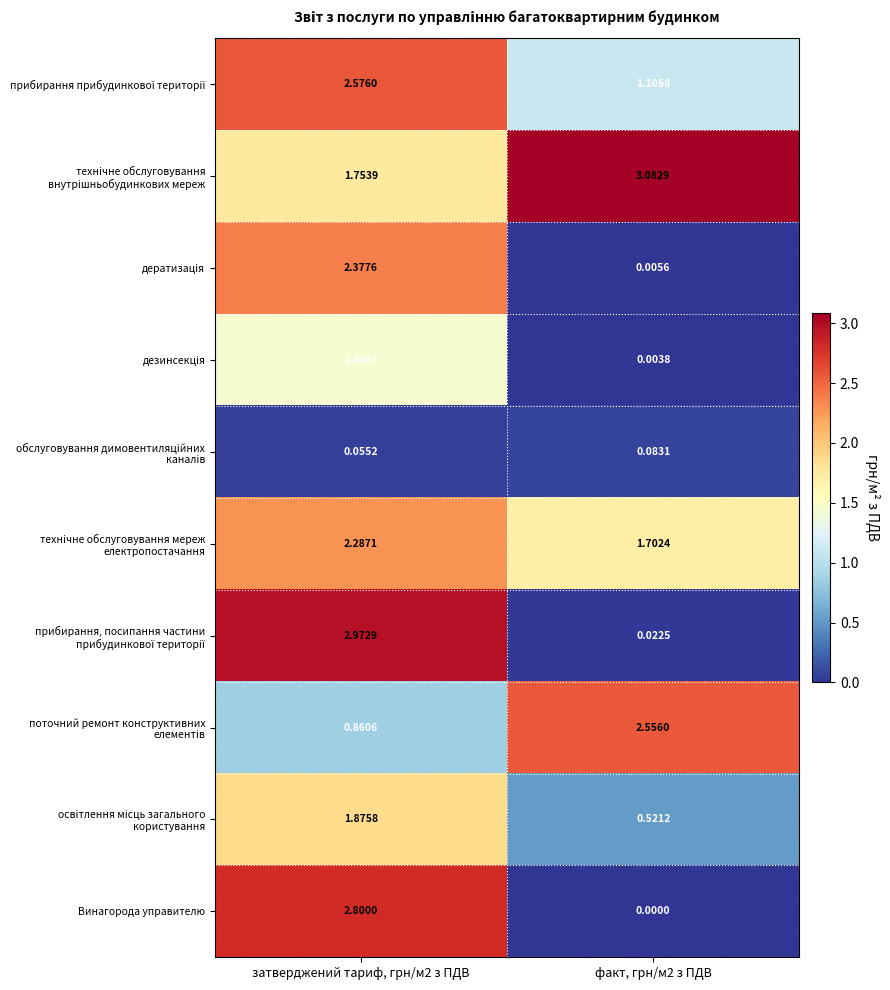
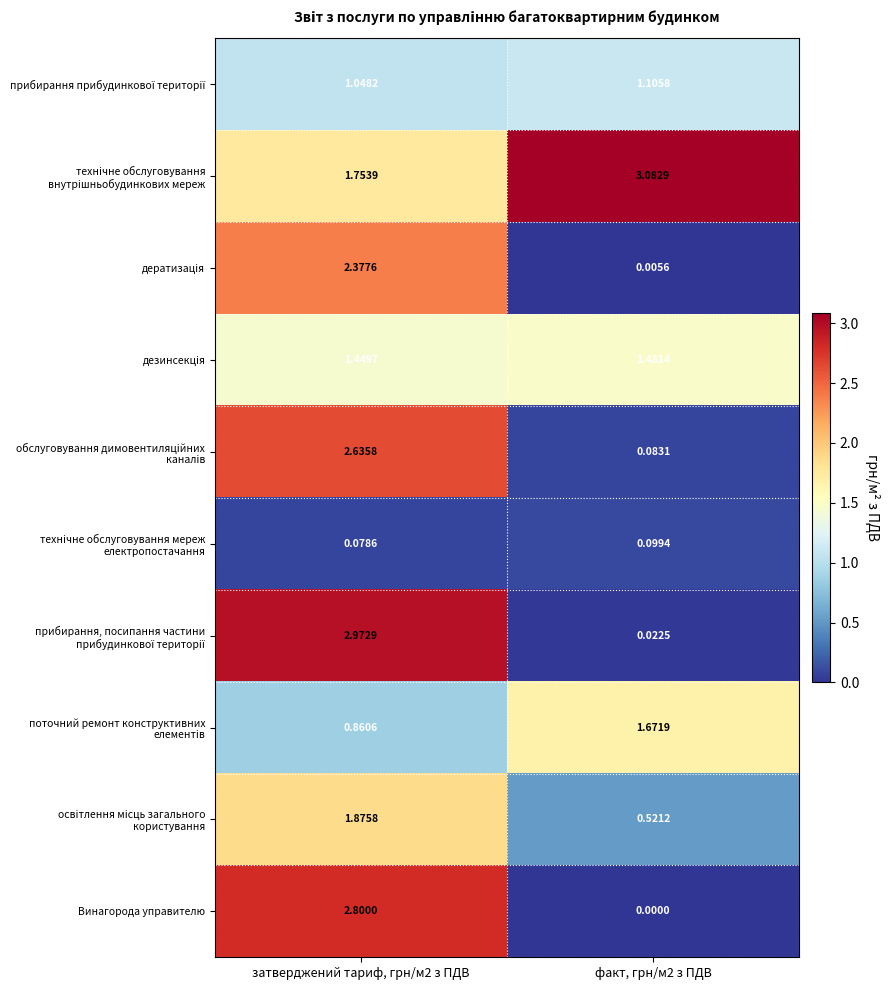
прибирання прибудинкової території, затверджений тариф, грн/м2 з ПДВ: 2.5760 -> 1.0482
дезинсекція, факт, грн/м2 з ПДВ: 0.0038 -> 1.4814
обслуговування димовентиляційних каналів, затверджений тариф, грн/м2 з ПДВ: 0.0552 -> 2.6358
технічне обслуговування мереж електропостачання, затверджений тариф, грн/м2 з ПДВ: 2.2871 -> 0.0786
технічне обслуговування мереж електропостачання, факт, грн/м2 з ПДВ: 1.7024 -> 0.0994
поточний ремонт конструктивних елементів, факт, грн/м2 з ПДВ: 2.5560 -> 1.6719
